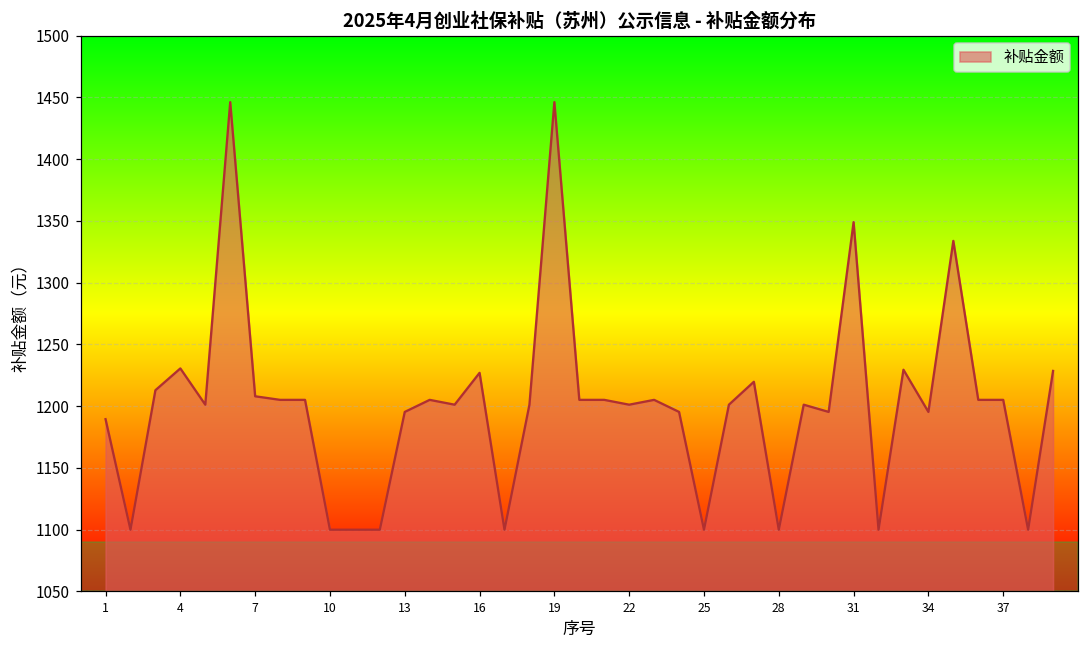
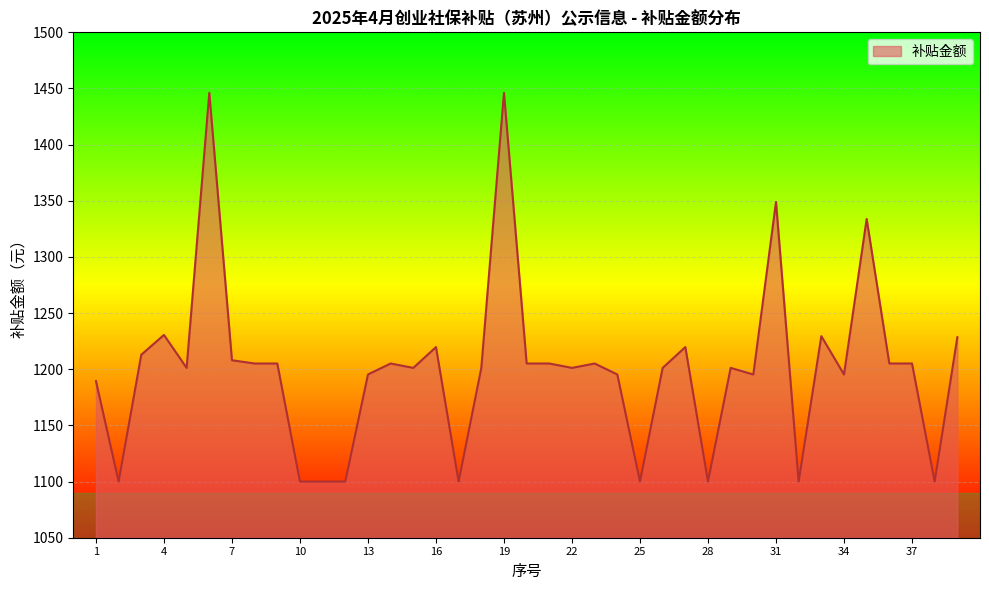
16: 1227 -> 1220
